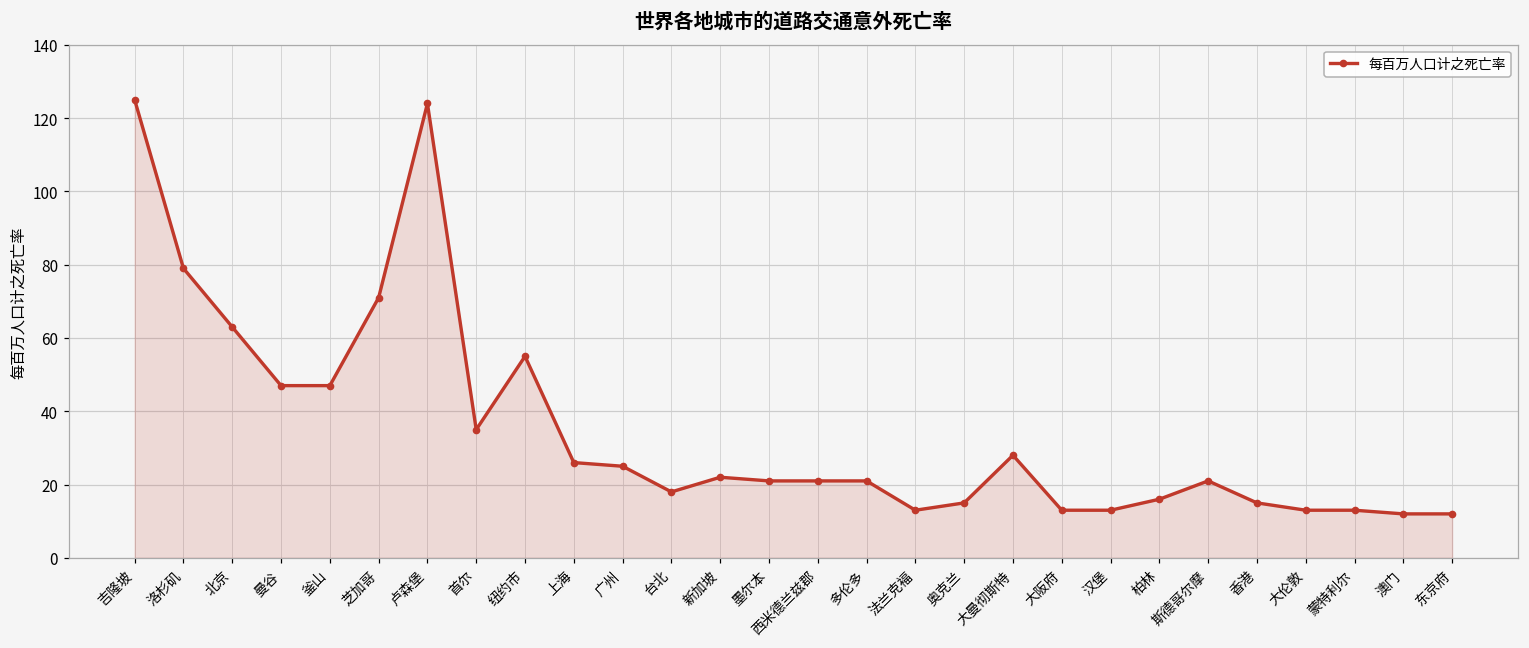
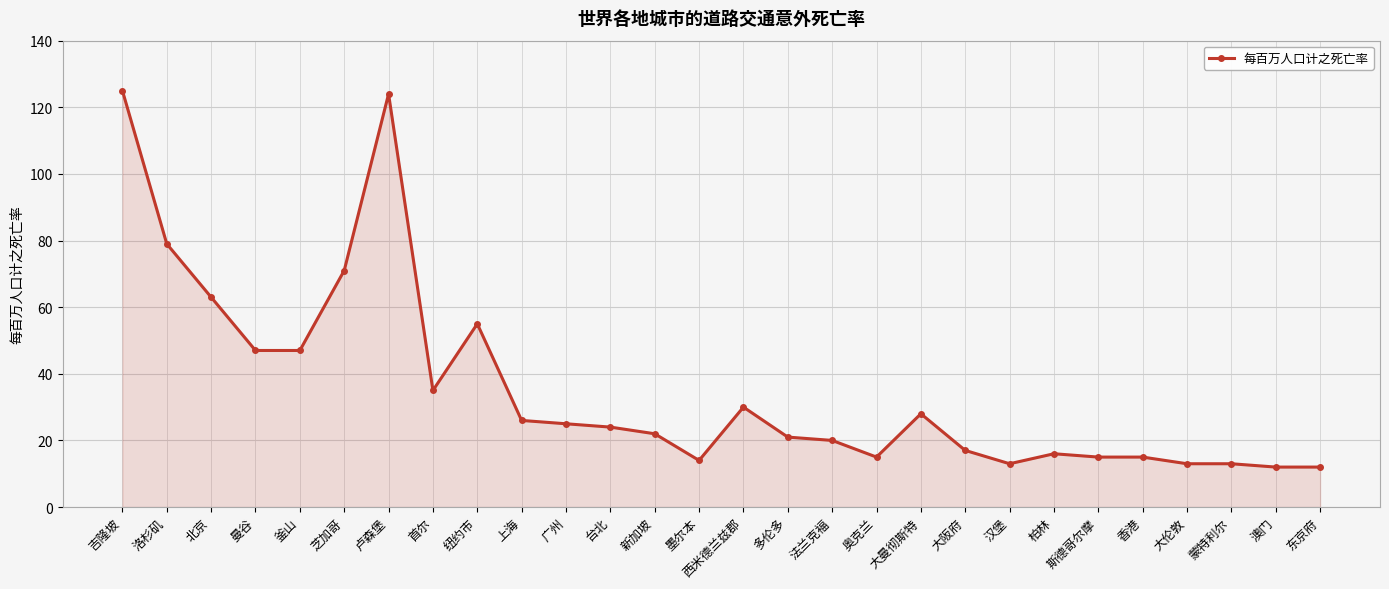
台北: 18 -> 24
墨尔本: 21 -> 14
西米德兰兹郡: 21 -> 30
法兰克褔: 13 -> 20
大阪府: 13 -> 17
斯德哥尔摩: 21 -> 15
